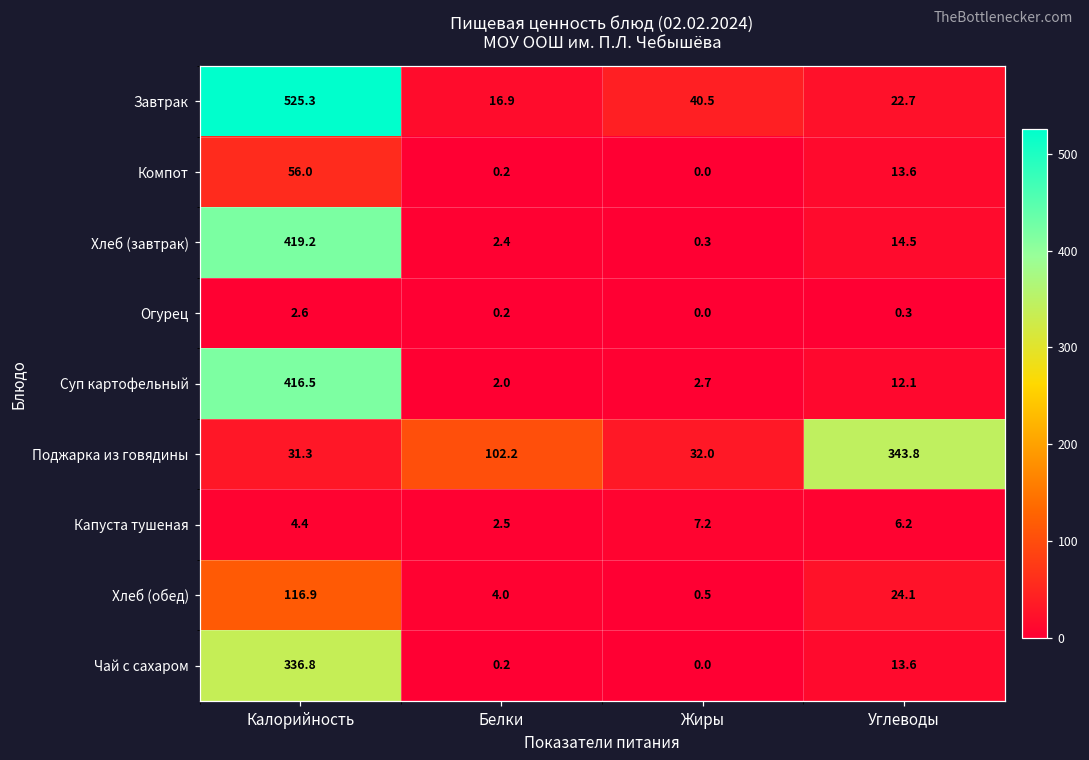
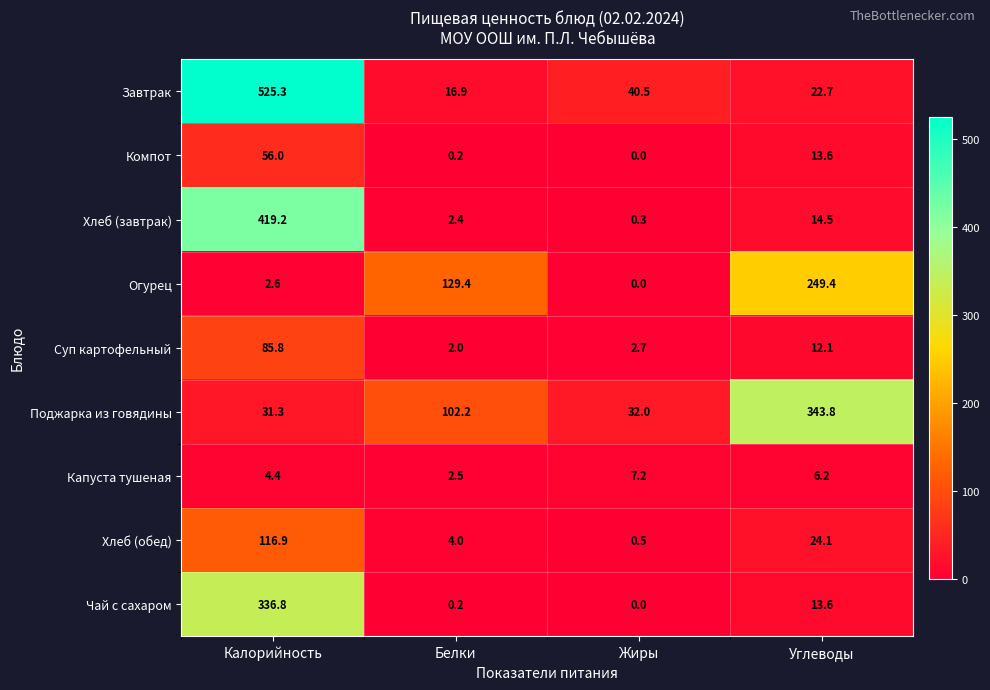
Огурец, Белки: 0.2 -> 129.4
Огурец, Углеводы: 0.3 -> 249.4
Суп картофельный, Калорийность: 416.5 -> 85.8
